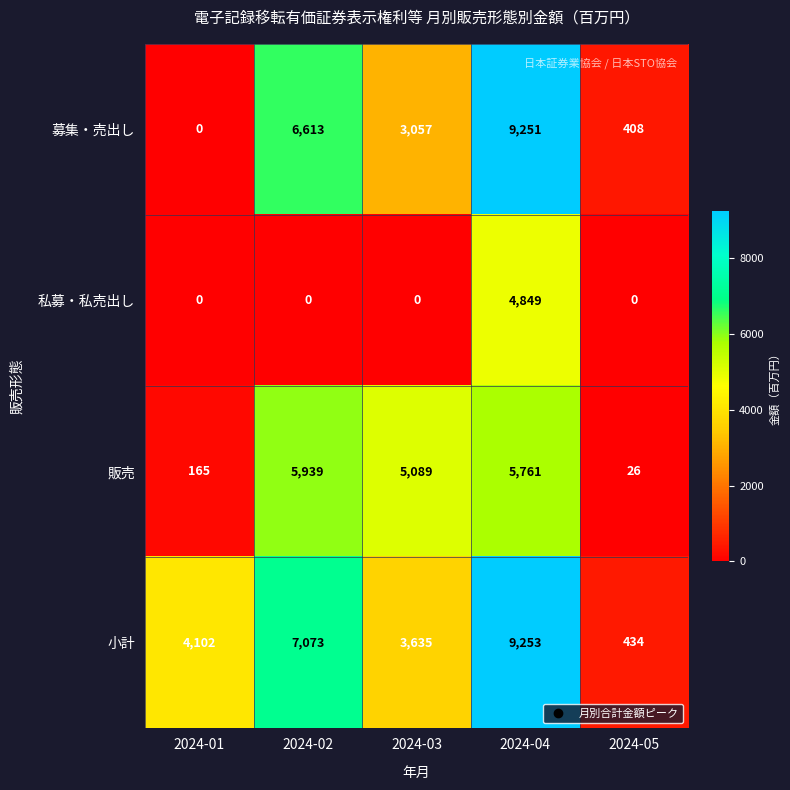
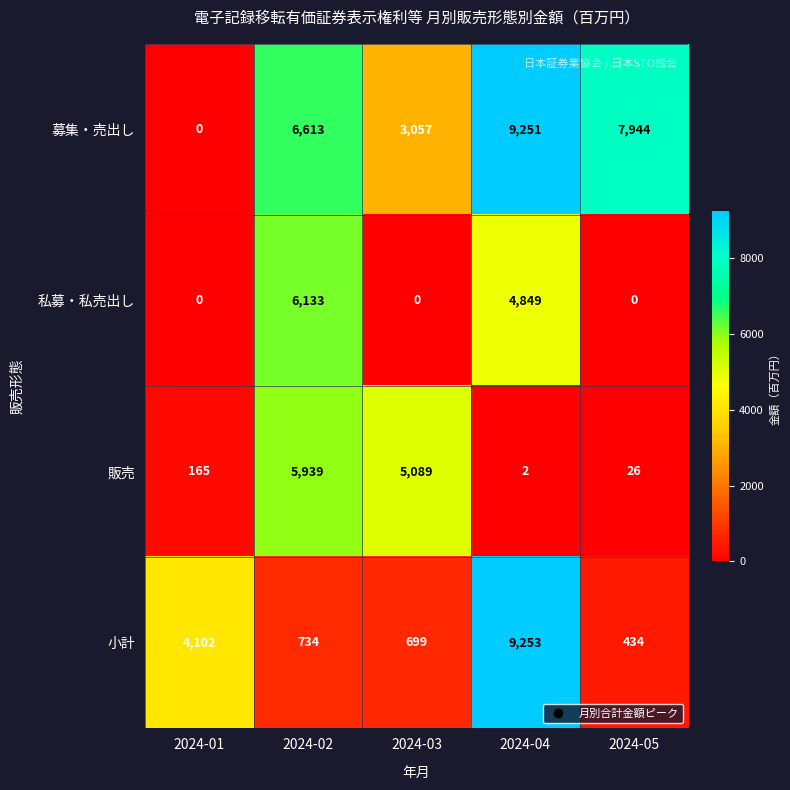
募集・売出し, 2024-05: 408 -> 7,944
私募・私売出し, 2024-02: 0 -> 6,133
販売, 2024-04: 5,761 -> 2
小計, 2024-02: 7,073 -> 734
小計, 2024-03: 3,635 -> 699
